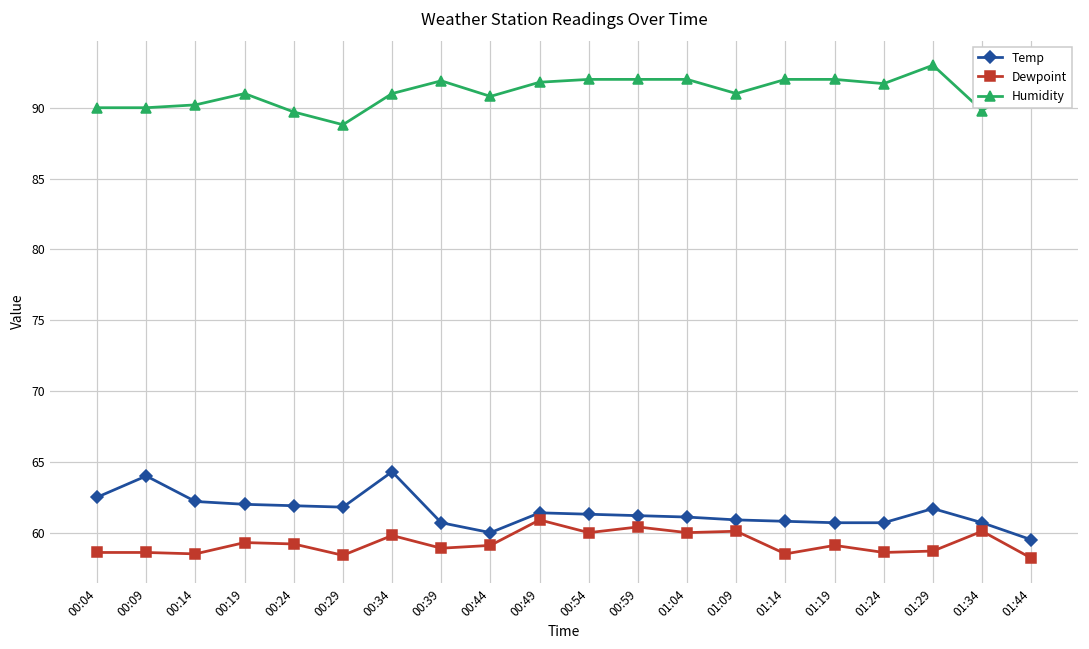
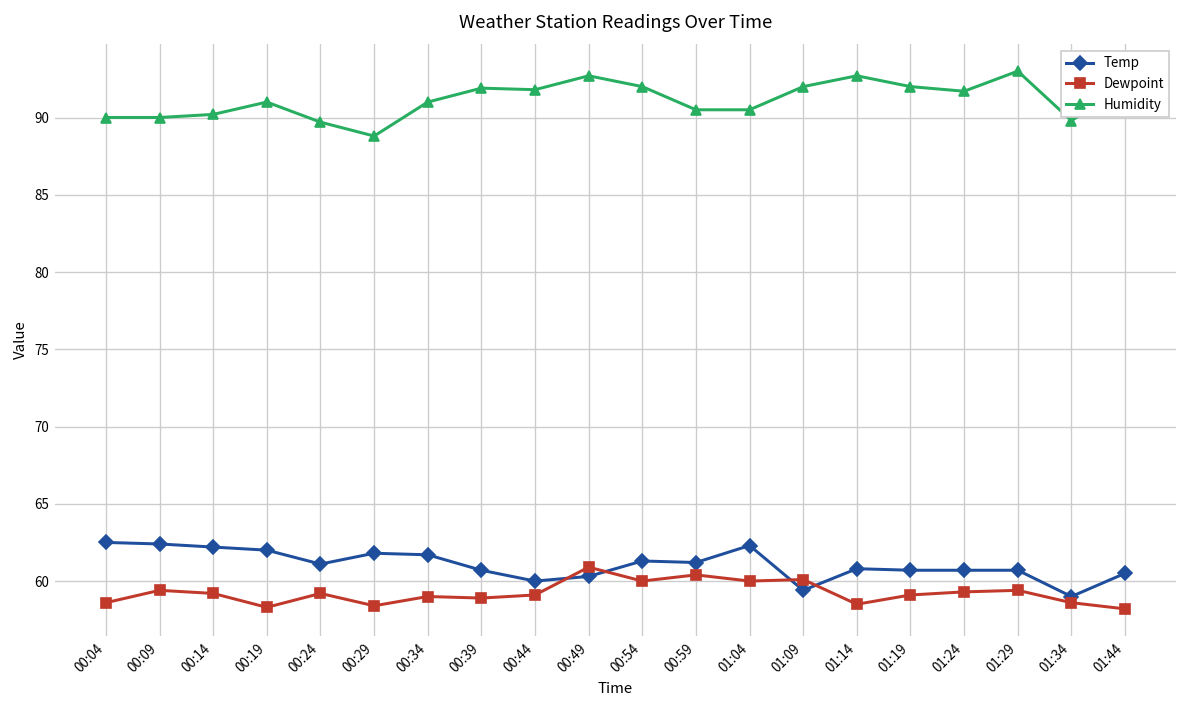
Temp, 00:09: 64.0 -> 62.4
Dewpoint, 00:09: 58.6 -> 59.4
Dewpoint, 00:14: 58.5 -> 59.2
Dewpoint, 00:19: 59.3 -> 58.3
Temp, 00:24: 61.9 -> 61.1
Temp, 00:34: 64.3 -> 61.7
Dewpoint, 00:34: 59.8 -> 59.0
Humidity, 00:44: 90.8 -> 91.8
Temp, 00:49: 61.4 -> 60.3
Humidity, 00:49: 91.8 -> 92.7
Humidity, 00:59: 92.0 -> 90.5
Temp, 01:04: 61.1 -> 62.3
Humidity, 01:04: 92.0 -> 90.5
Temp, 01:09: 60.9 -> 59.4
Humidity, 01:09: 91 -> 92
Humidity, 01:14: 92.0 -> 92.7
Dewpoint, 01:24: 58.6 -> 59.3
Temp, 01:29: 61.7 -> 60.7
Dewpoint, 01:29: 58.7 -> 59.4
Temp, 01:34: 60.7 -> 59.0
Dewpoint, 01:34: 60.1 -> 58.6
Temp, 01:44: 59.5 -> 60.5
